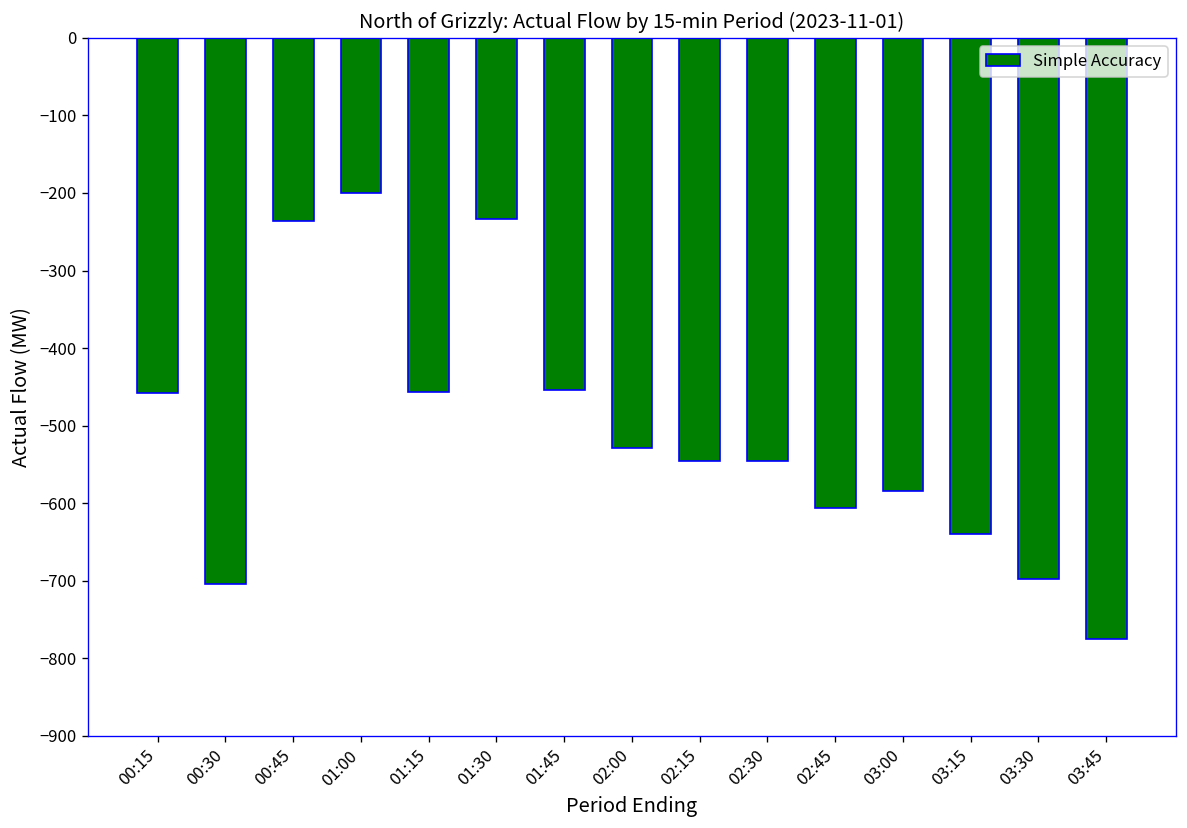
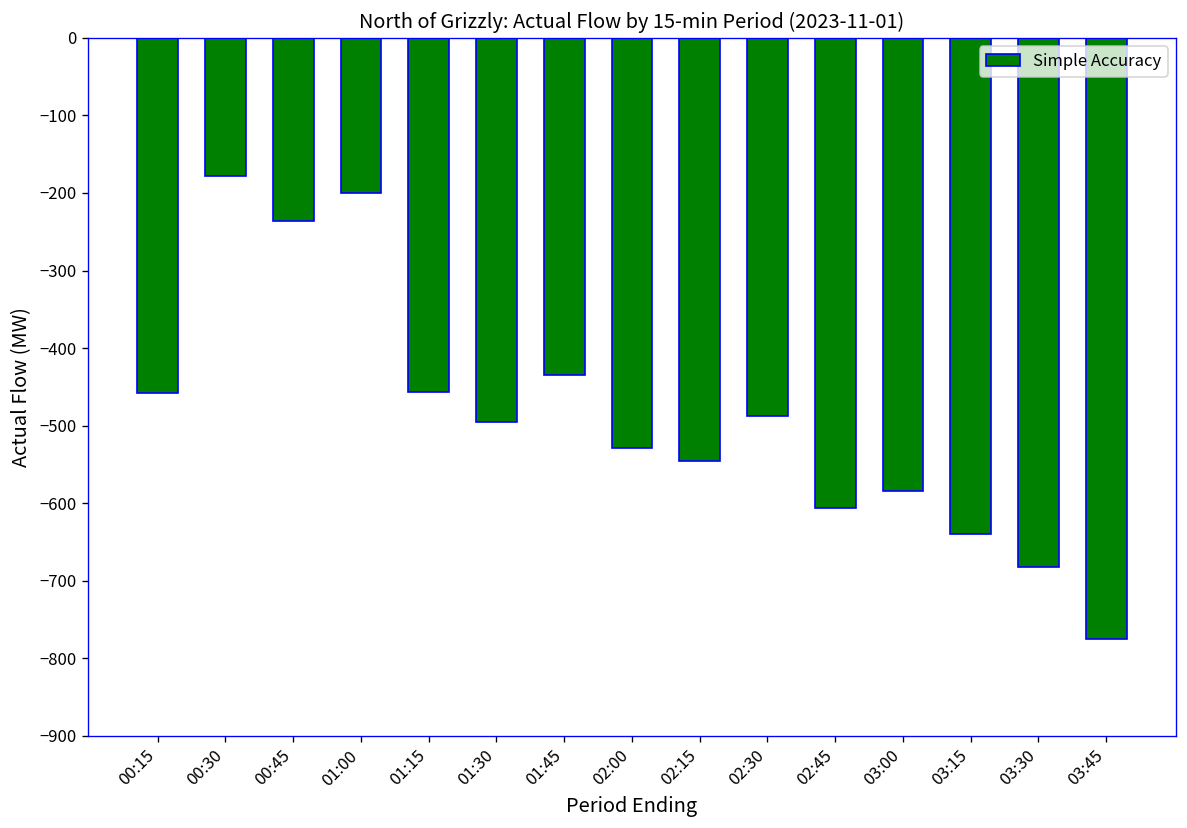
00:30: -700 -> -180
01:30: -230 -> -500
01:45: -450 -> -430
02:30: -550 -> -490
03:30: -700 -> -680
